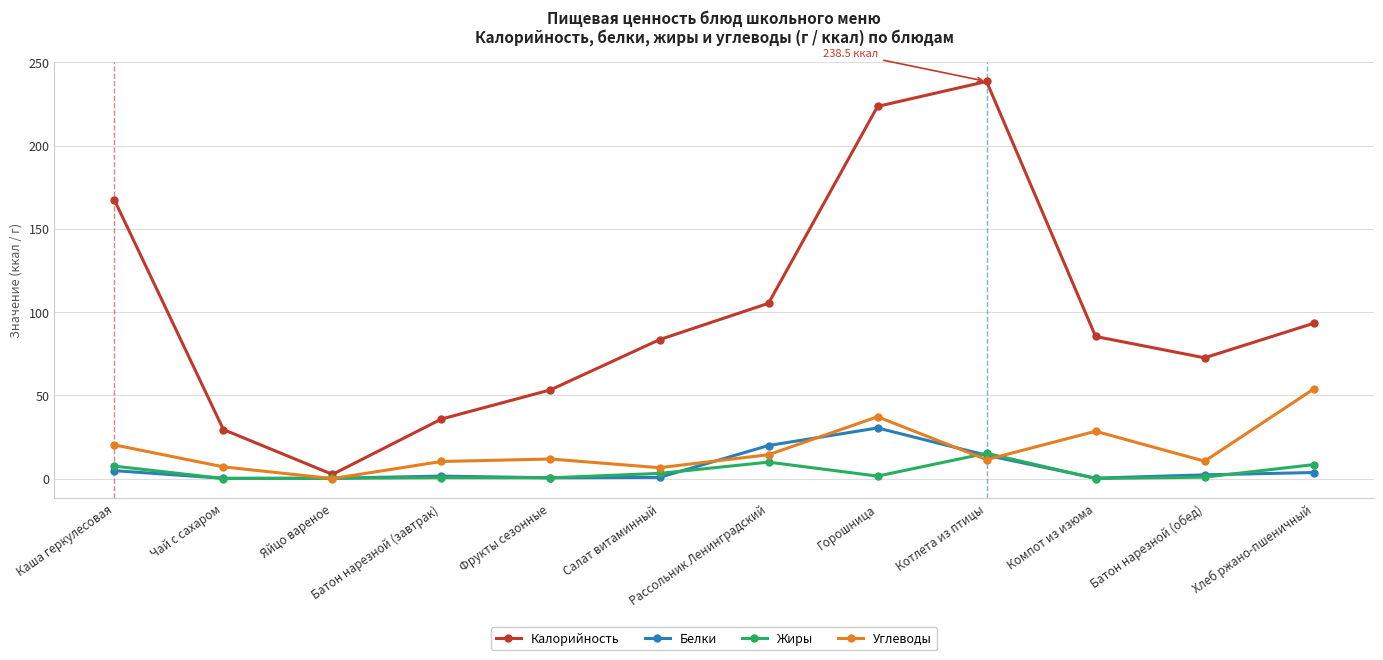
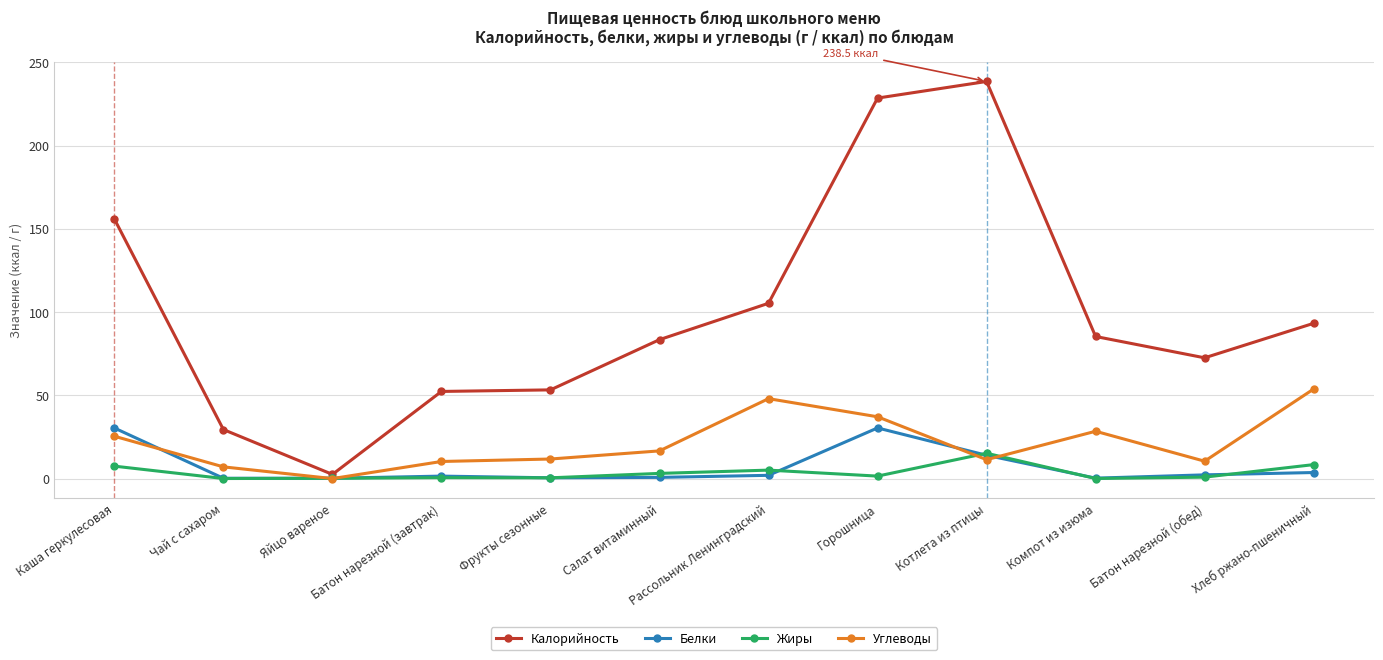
Калорийность, Каша геркулесовая: 167 -> 156
Белки, Каша геркулесовая: 5 -> 30
Углеводы, Каша геркулесовая: 20 -> 25
Калорийность, Батон нарезной (завтрак): 36 -> 52
Углеводы, Салат витаминный: 7 -> 17
Белки, Рассольник Ленинградский: 20 -> 2
Жиры, Рассольник Ленинградский: 10 -> 5
Углеводы, Рассольник Ленинградский: 14 -> 48
Калорийность, Горошница: 224 -> 229
